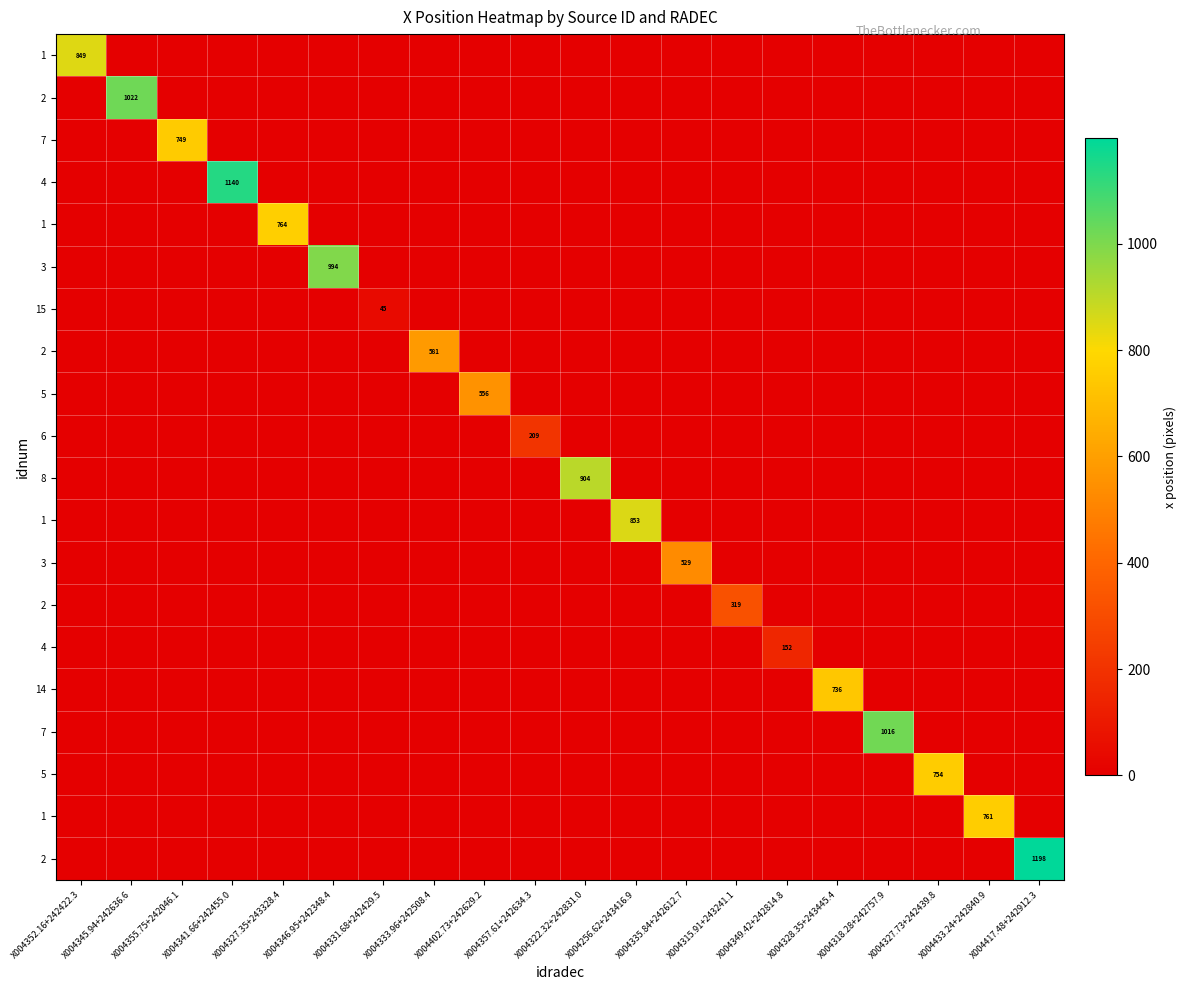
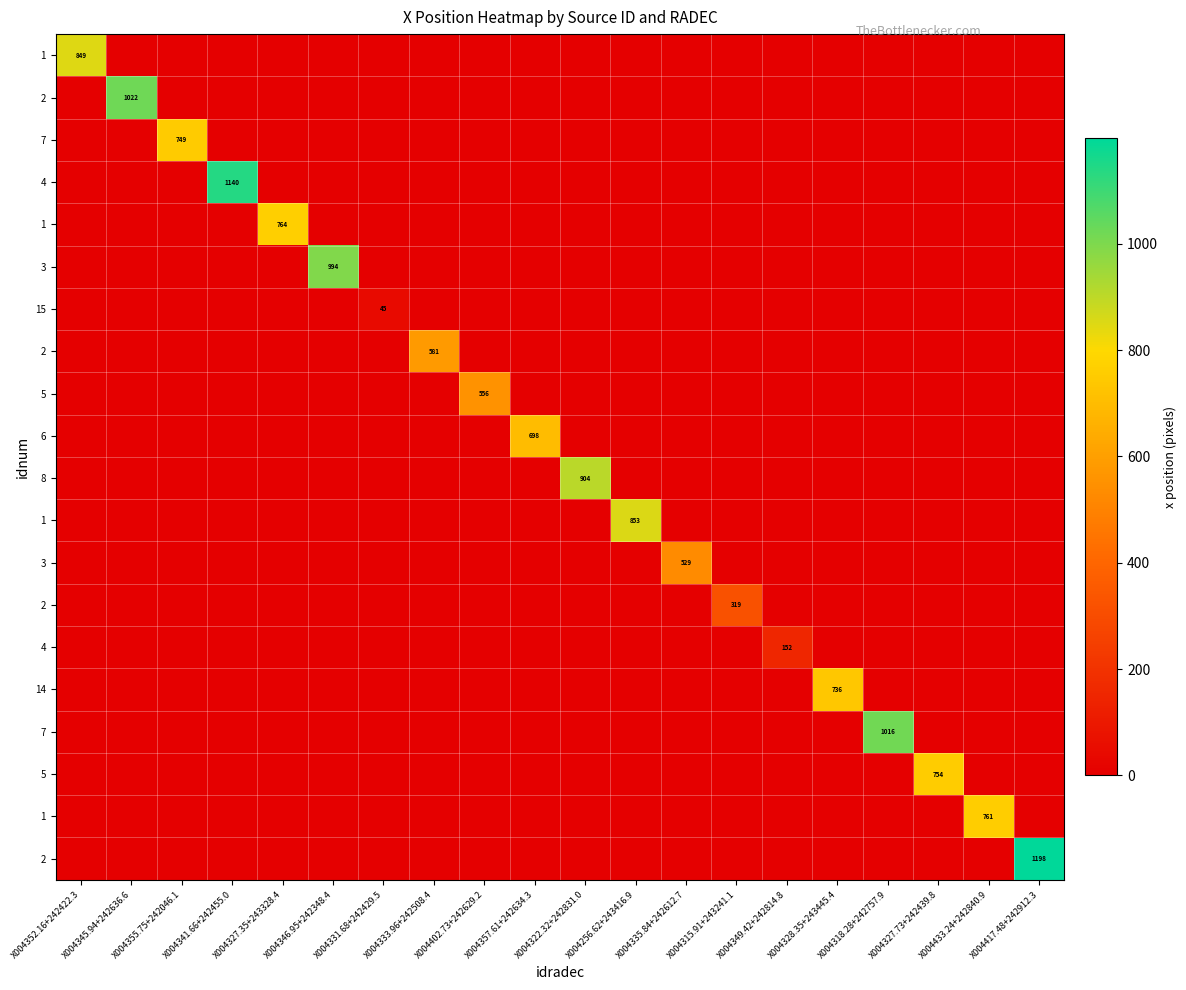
6, X004357.61+242634.3: 209 -> 698
